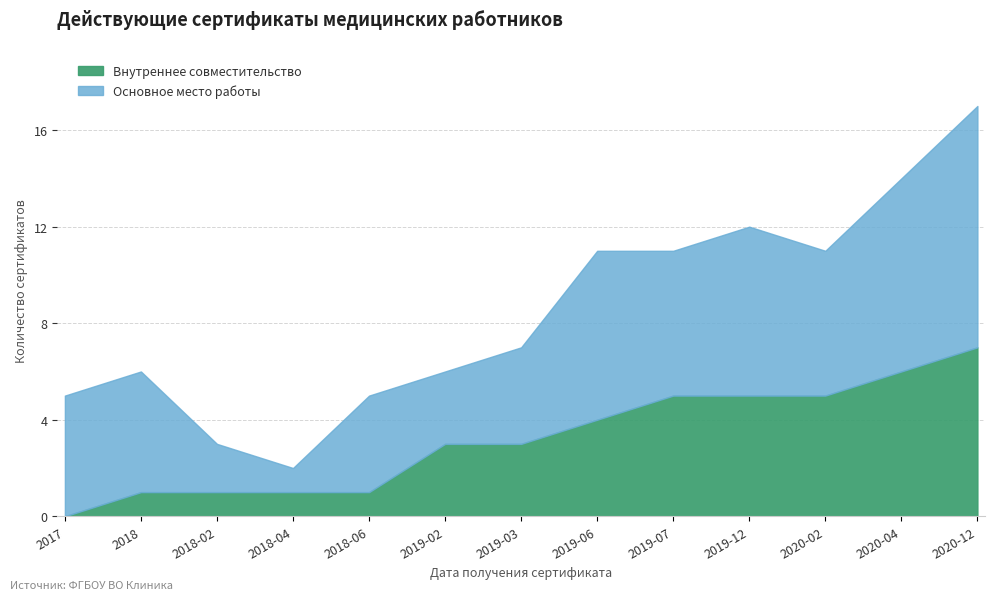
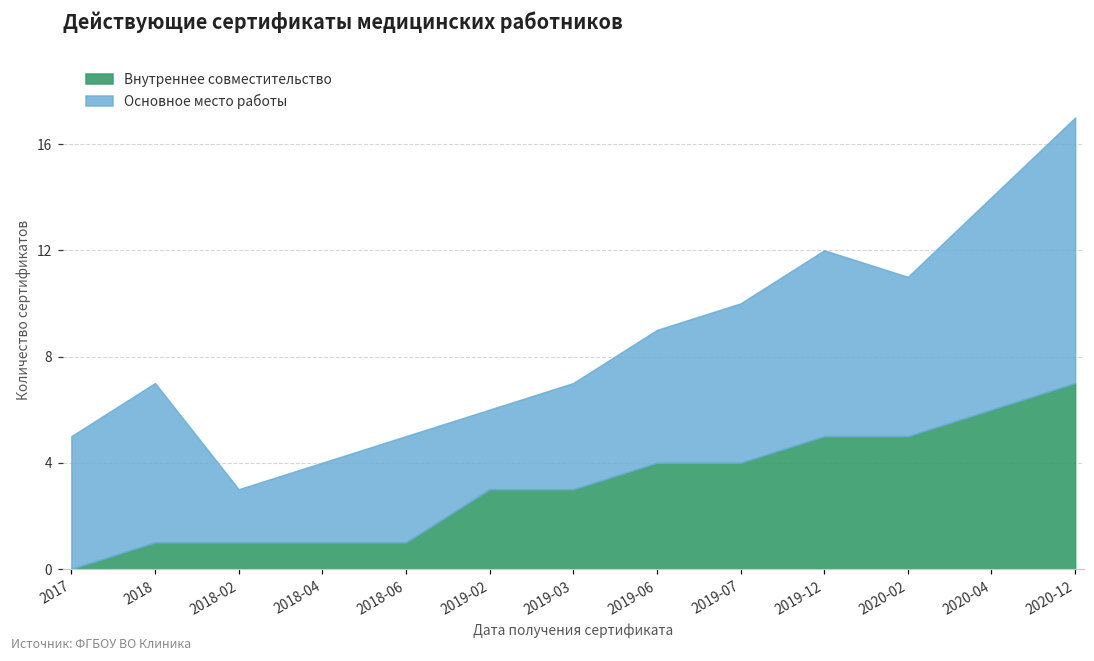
Основное место работы, 2018: 5 -> 6
Основное место работы, 2018-04: 1 -> 3
Основное место работы, 2019-06: 7 -> 5
Внутреннее совместительство, 2019-07: 5 -> 4
